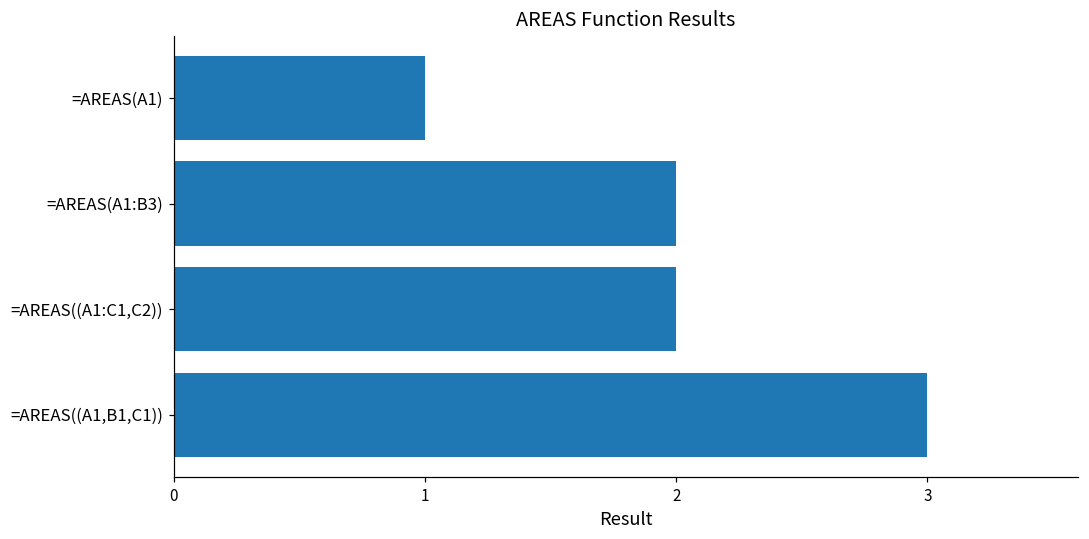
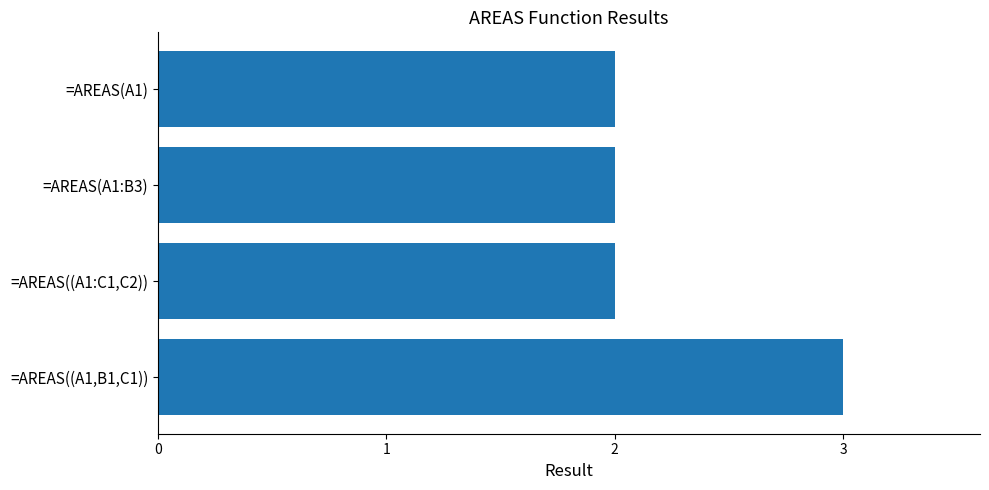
=AREAS(A1): 1 -> 2
